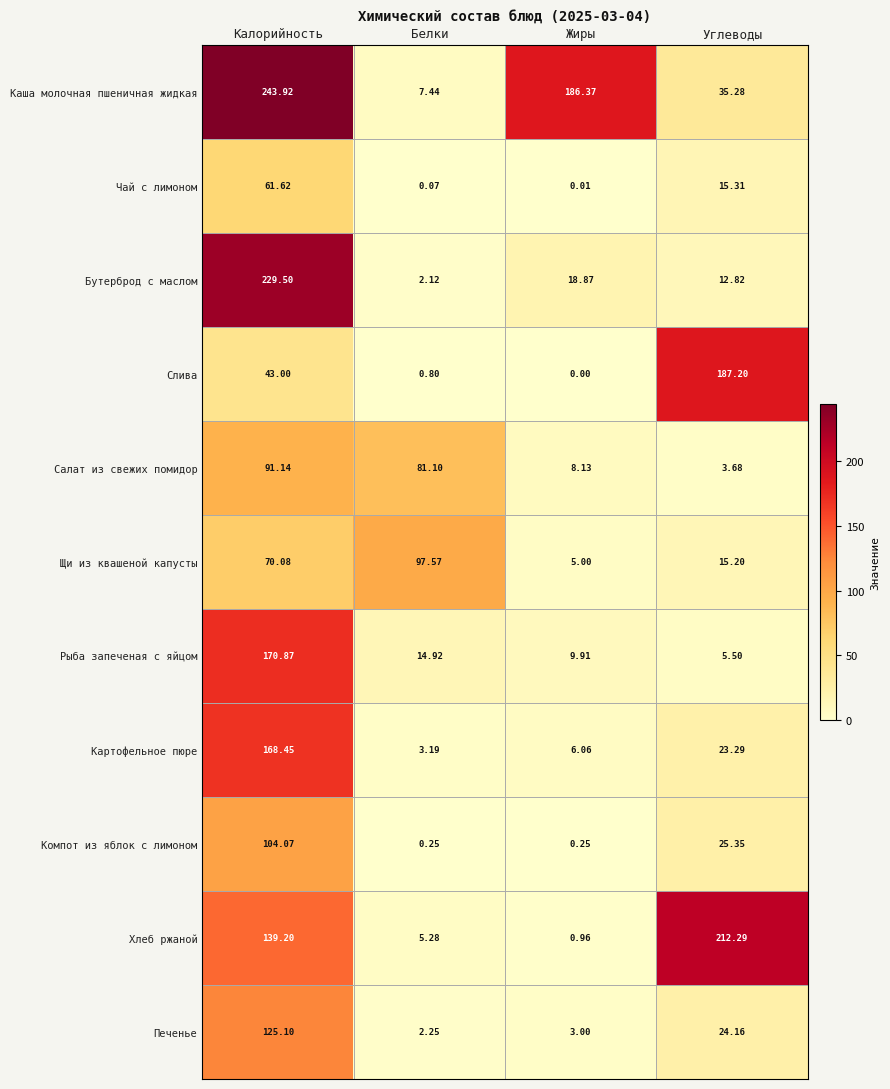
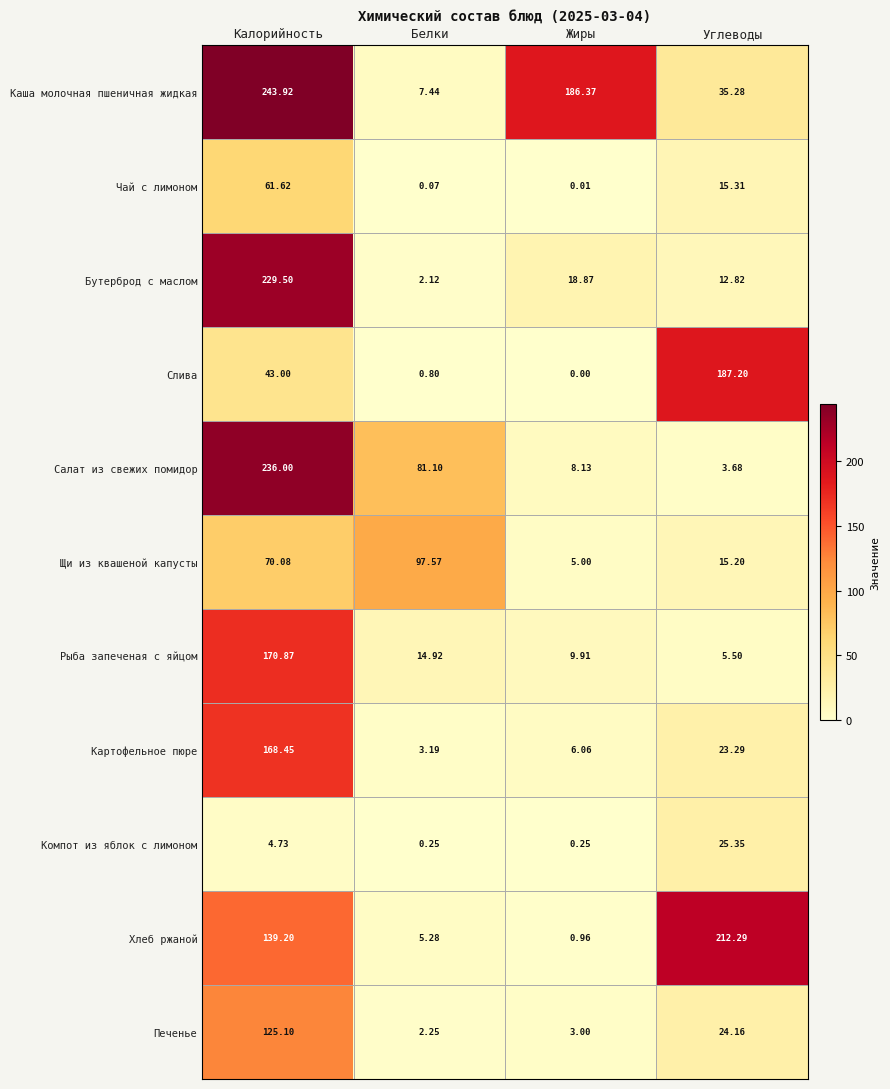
Салат из свежих помидор, Калорийность: 91.14 -> 236.00
Компот из яблок с лимоном, Калорийность: 104.07 -> 4.73
